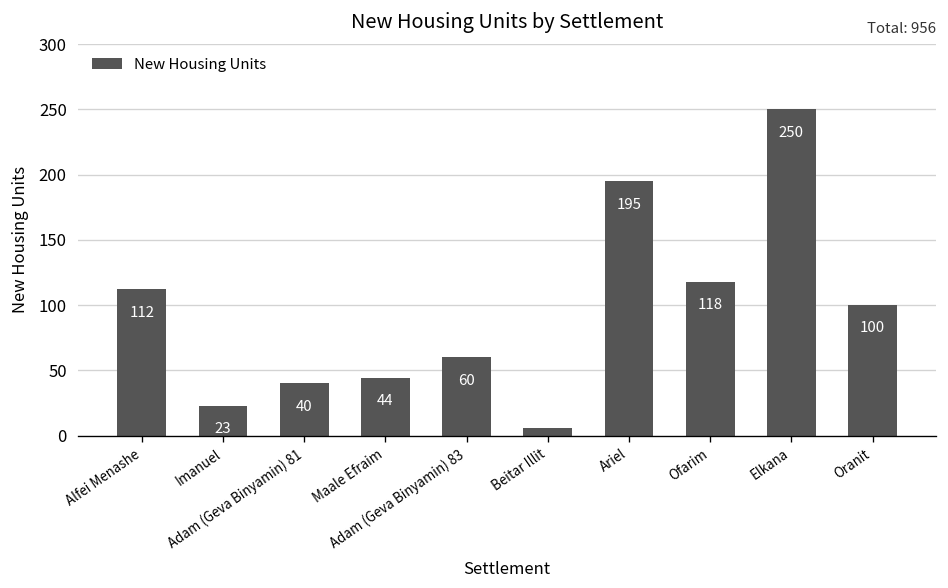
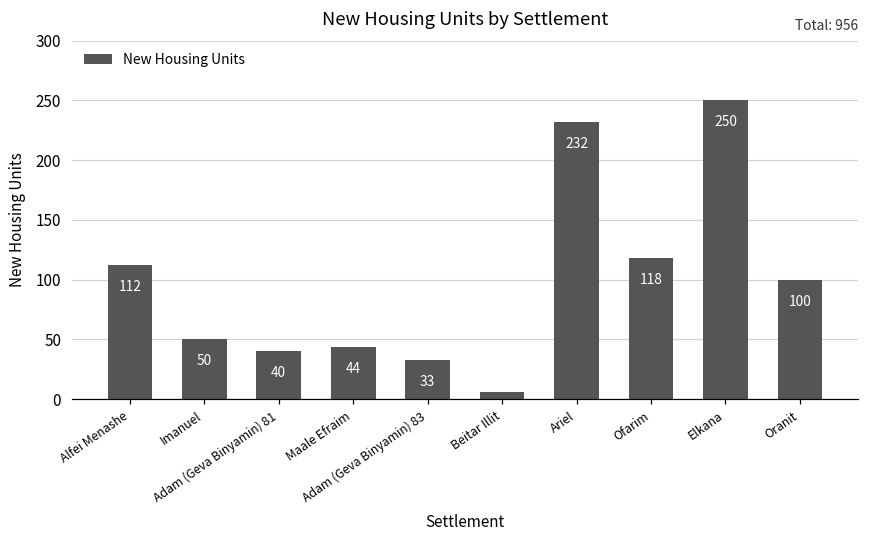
Imanuel: 23 -> 50
Adam (Geva Binyamin) 83: 60 -> 33
Ariel: 195 -> 232
